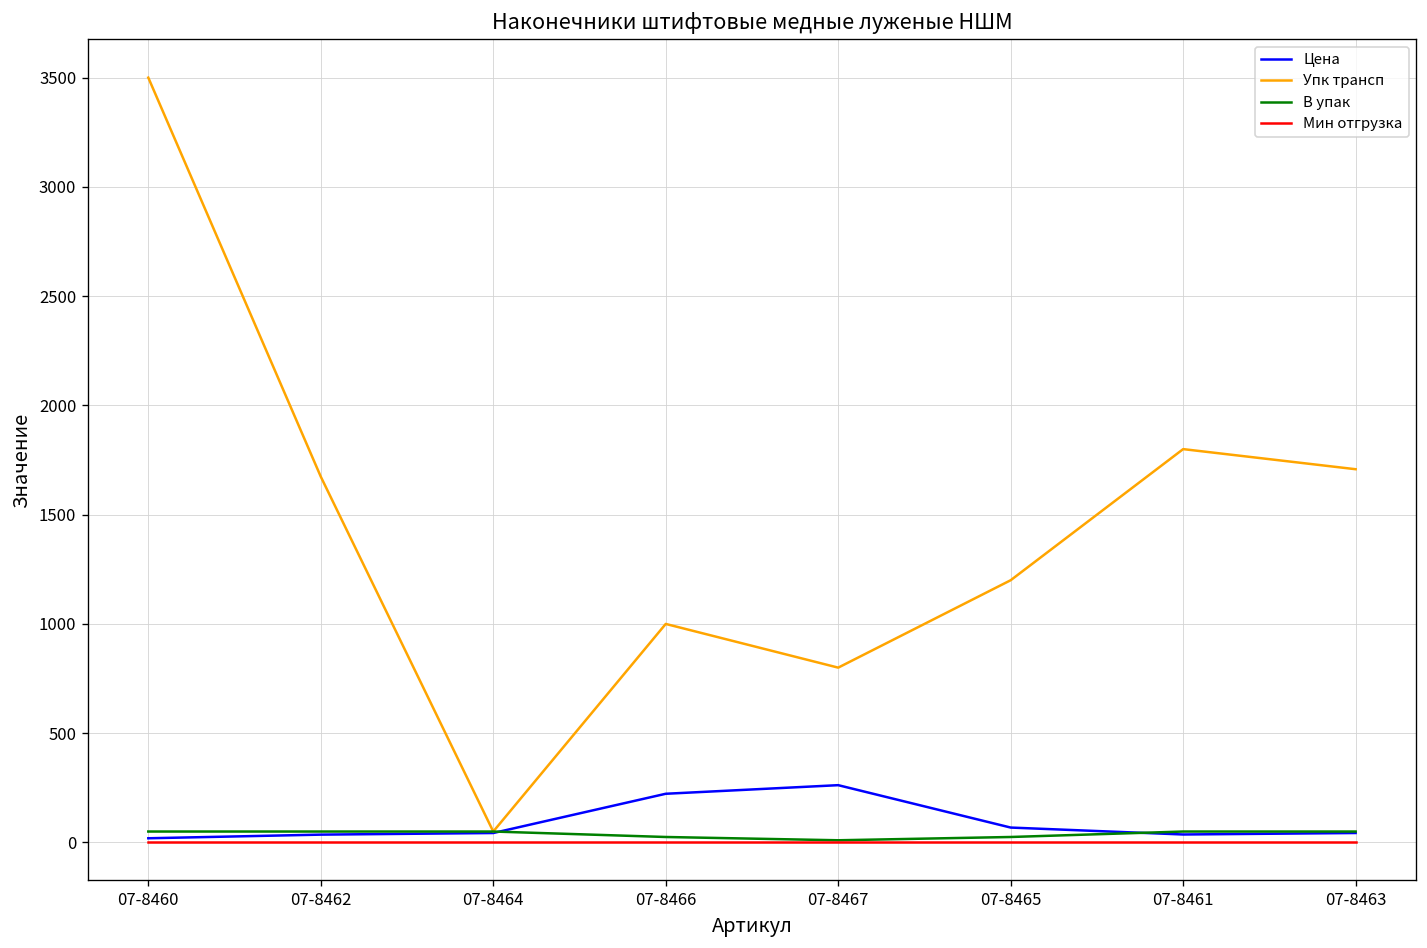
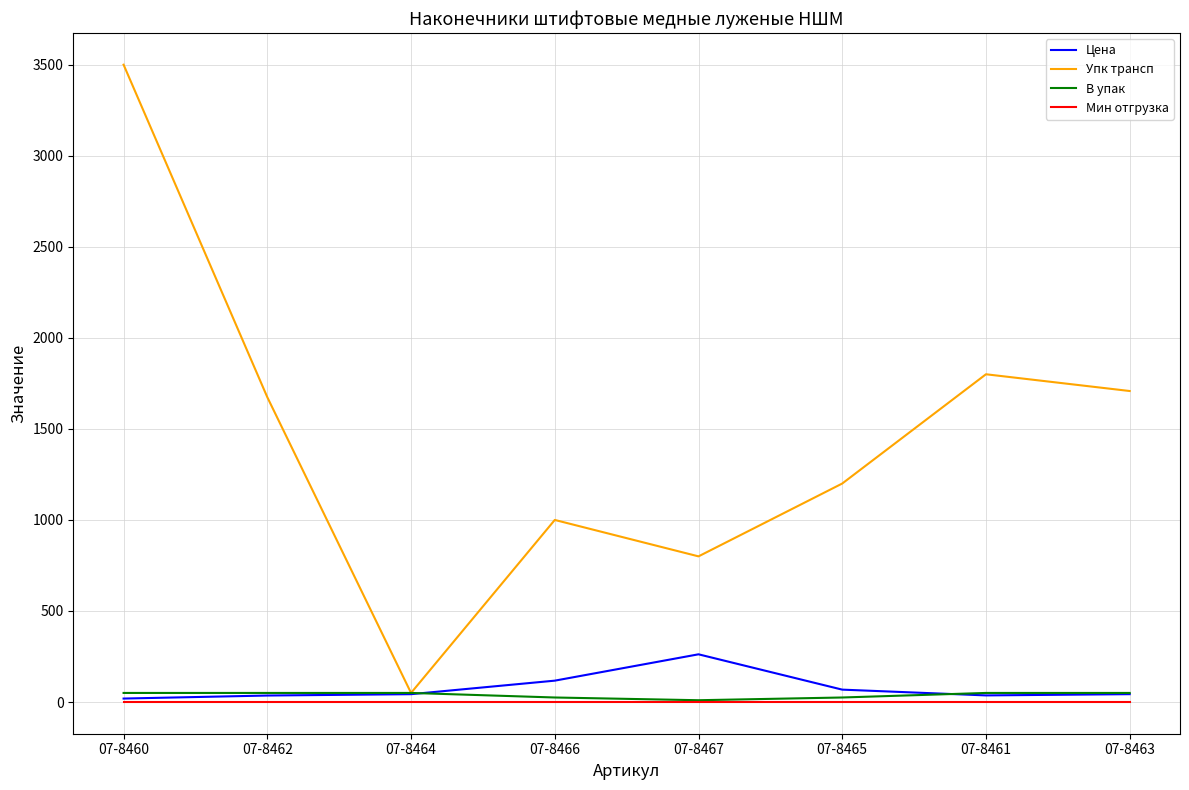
Цена, 07-8466: 220 -> 120
